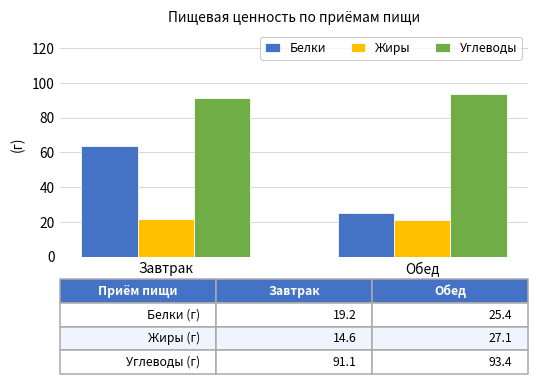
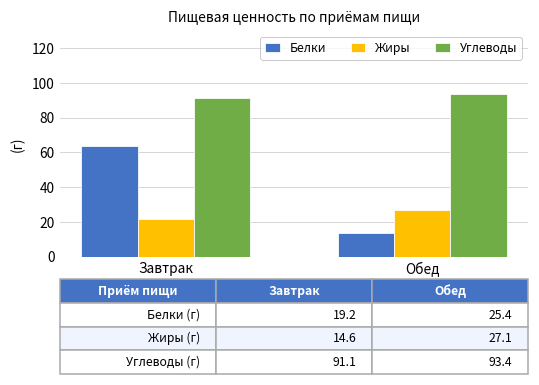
Белки, Обед: 25 -> 14
Жиры, Обед: 21 -> 27
